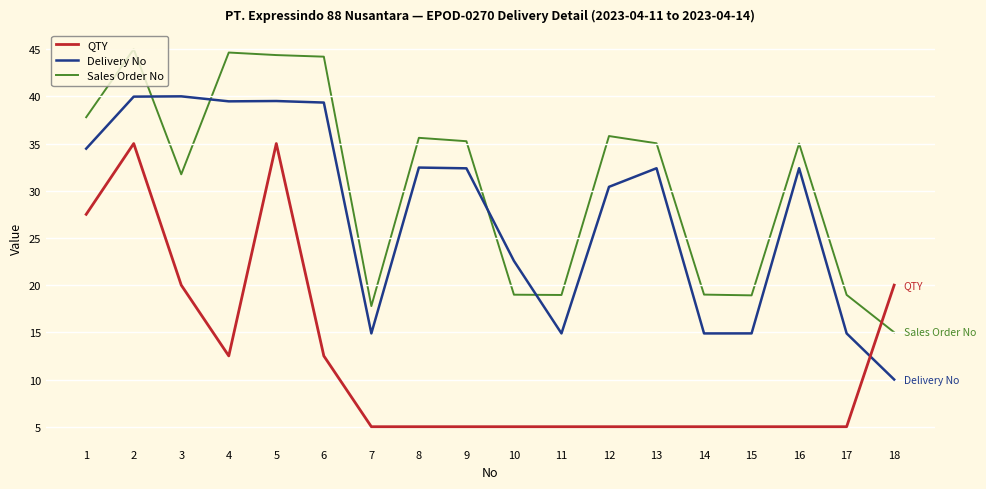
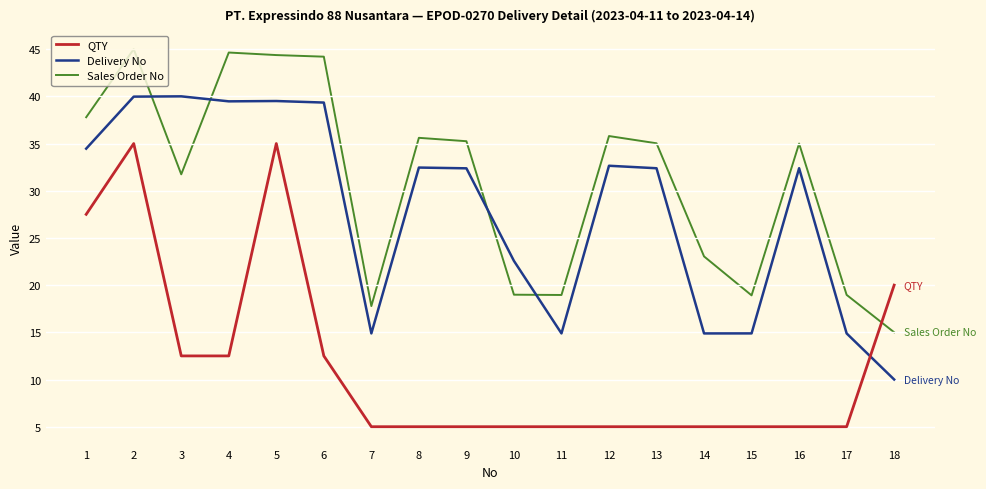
QTY, 3: 20 -> 13
Delivery No, 12: 30 -> 33
Sales Order No, 14: 19 -> 23
